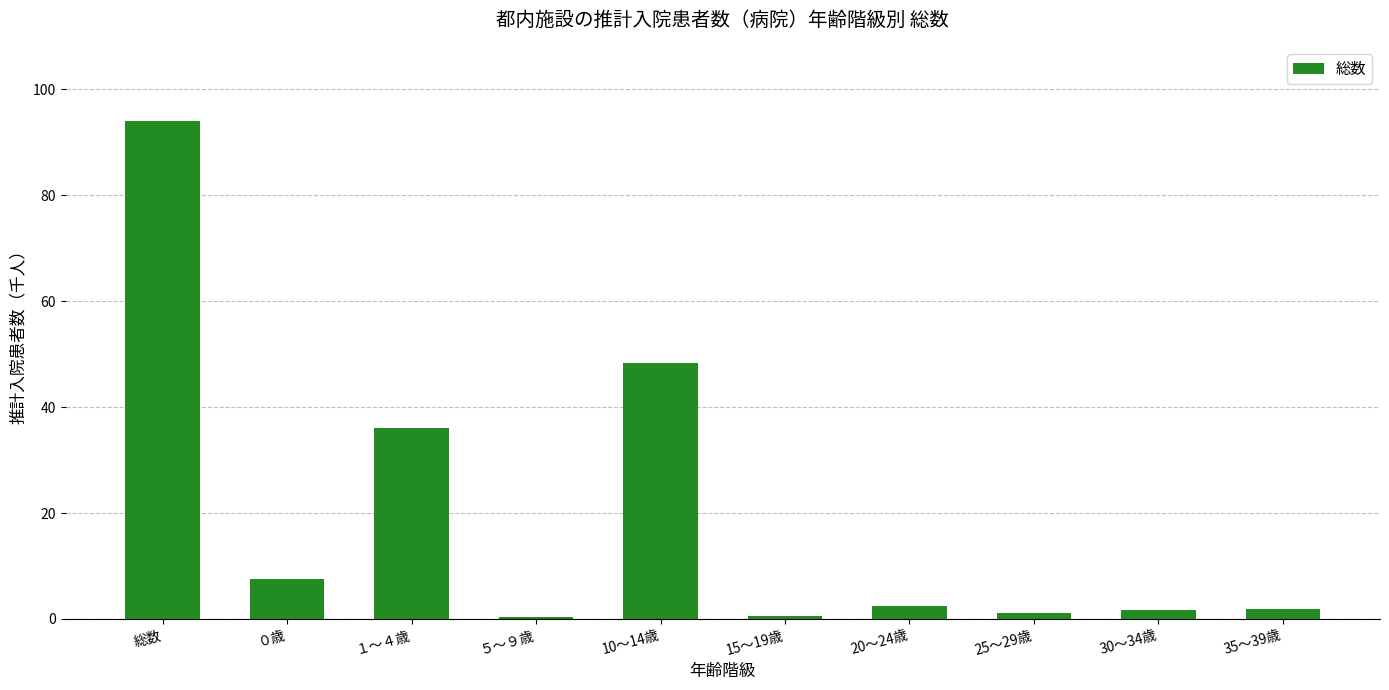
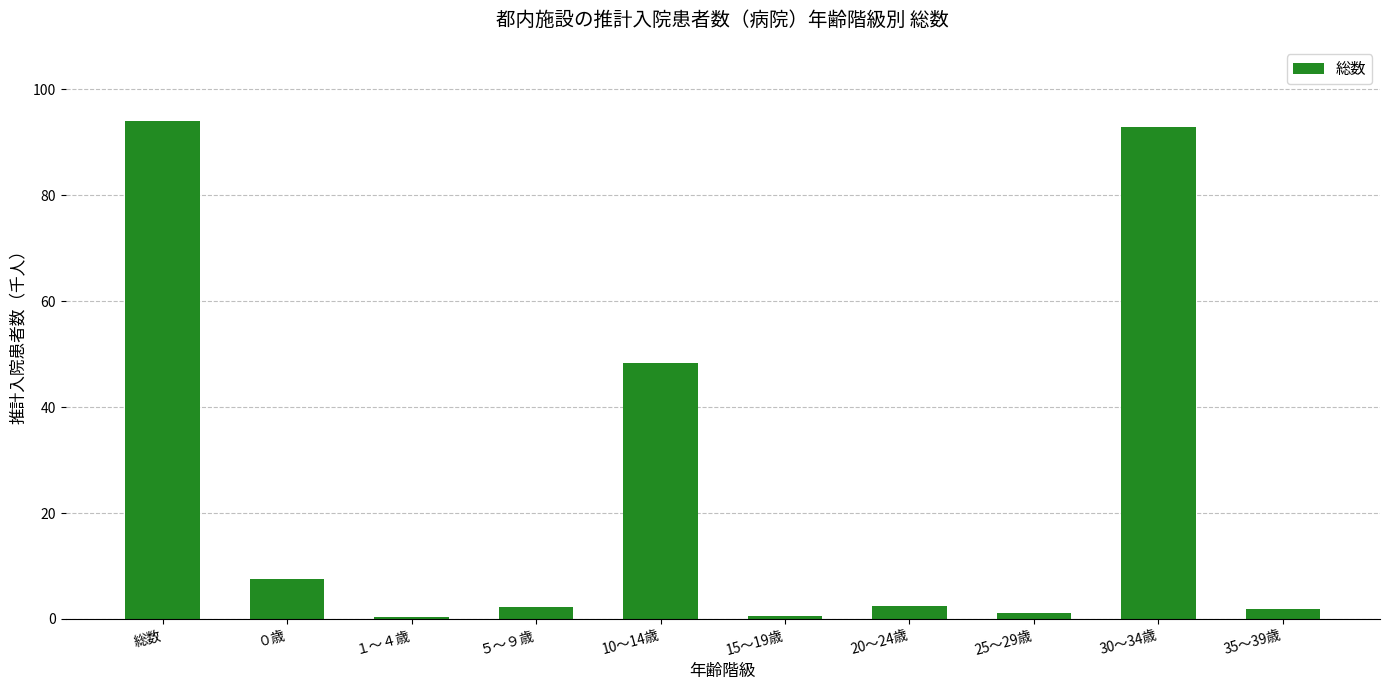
１～４歳: 36 -> 0
５～９歳: 0 -> 2
30～34歳: 2 -> 93
